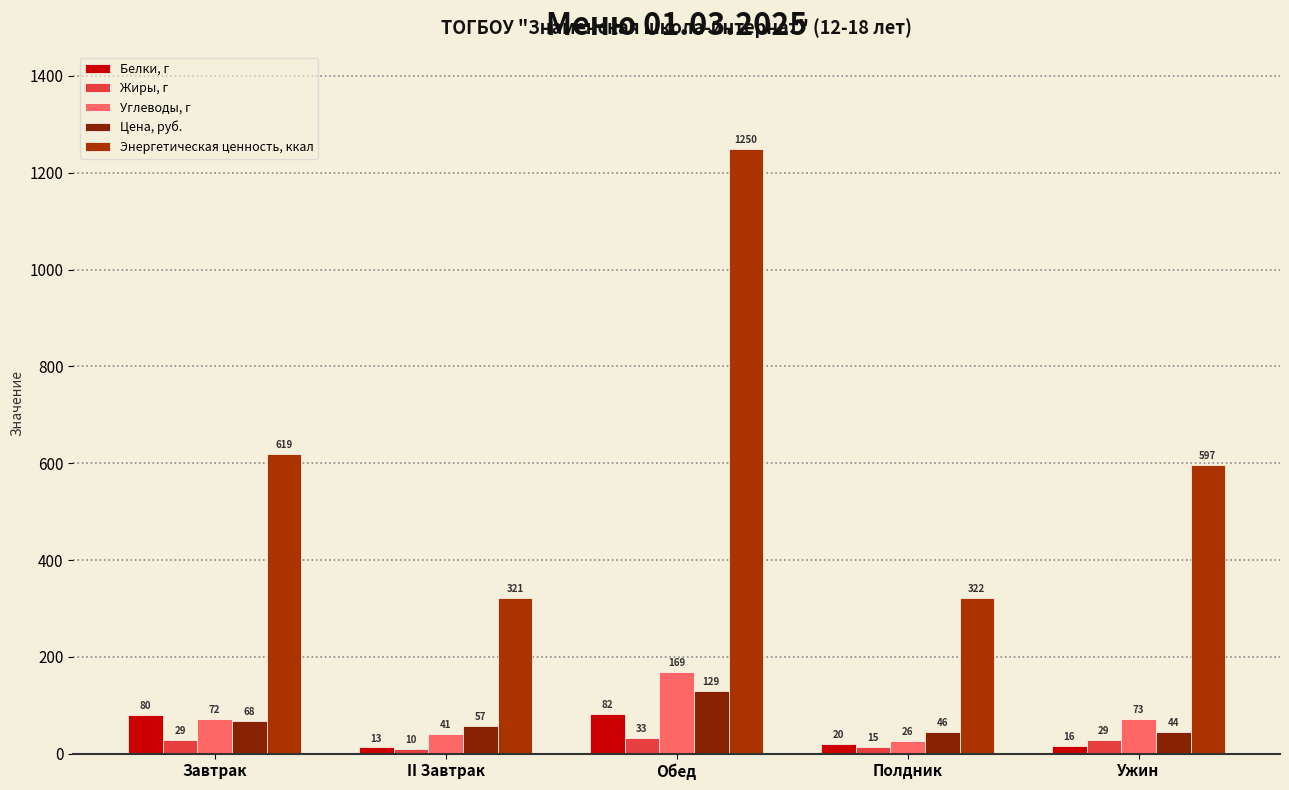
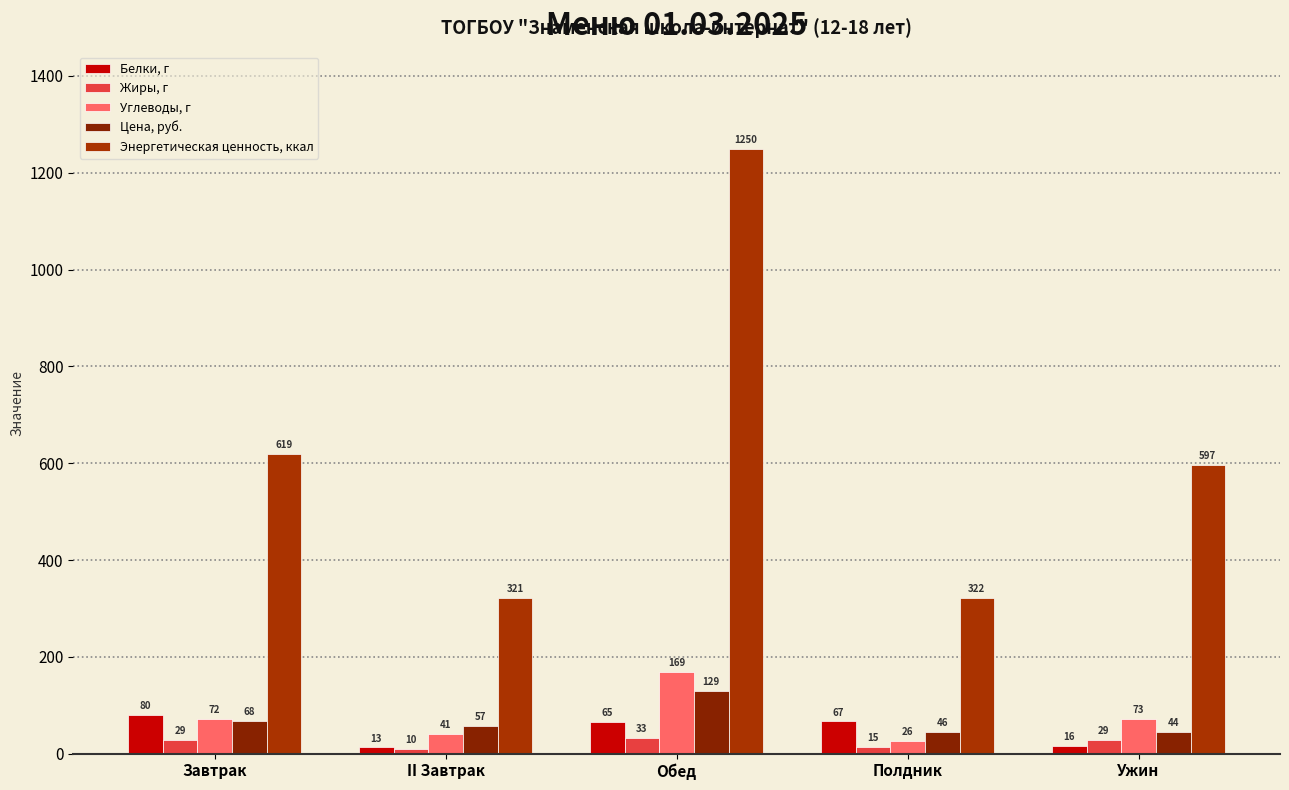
Белки, г, Обед: 82 -> 65
Белки, г, Полдник: 20 -> 67
